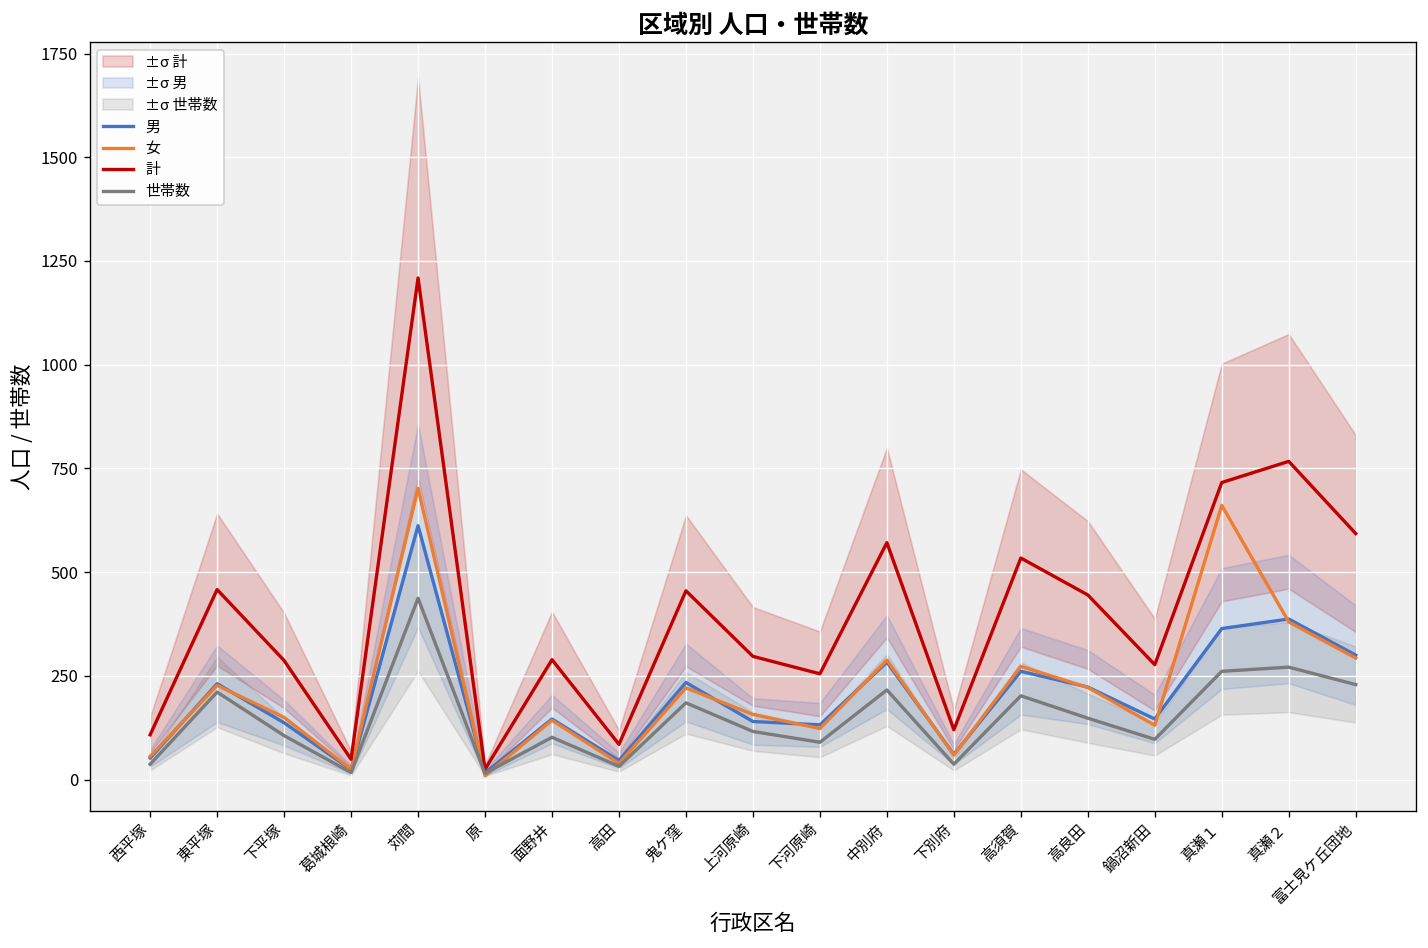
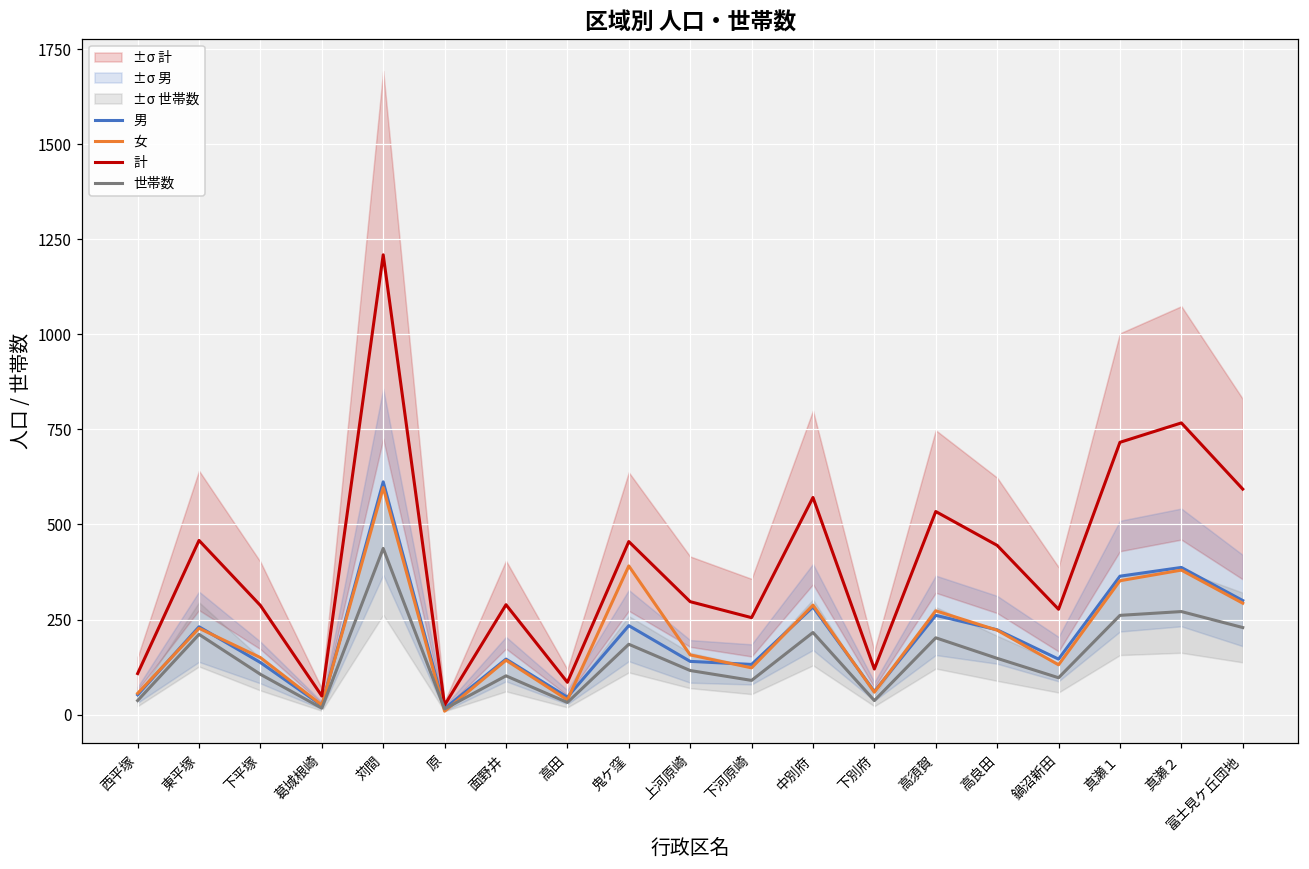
女, 苅間: 700 -> 600
女, 鬼ケ窪: 220 -> 390
女, 真瀬１: 660 -> 350
